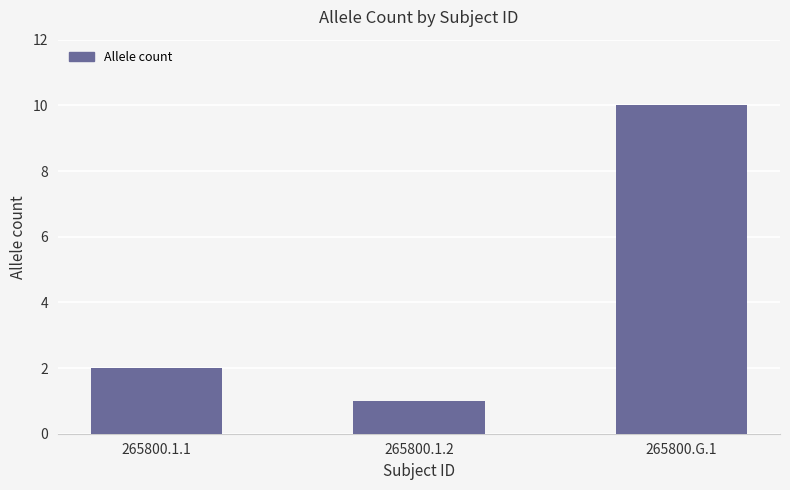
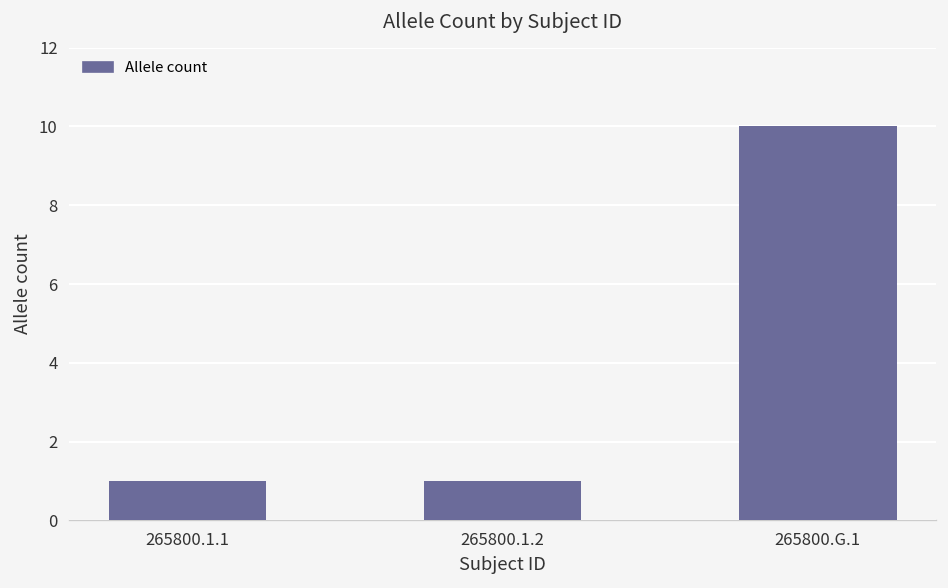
265800.1.1: 2 -> 1
